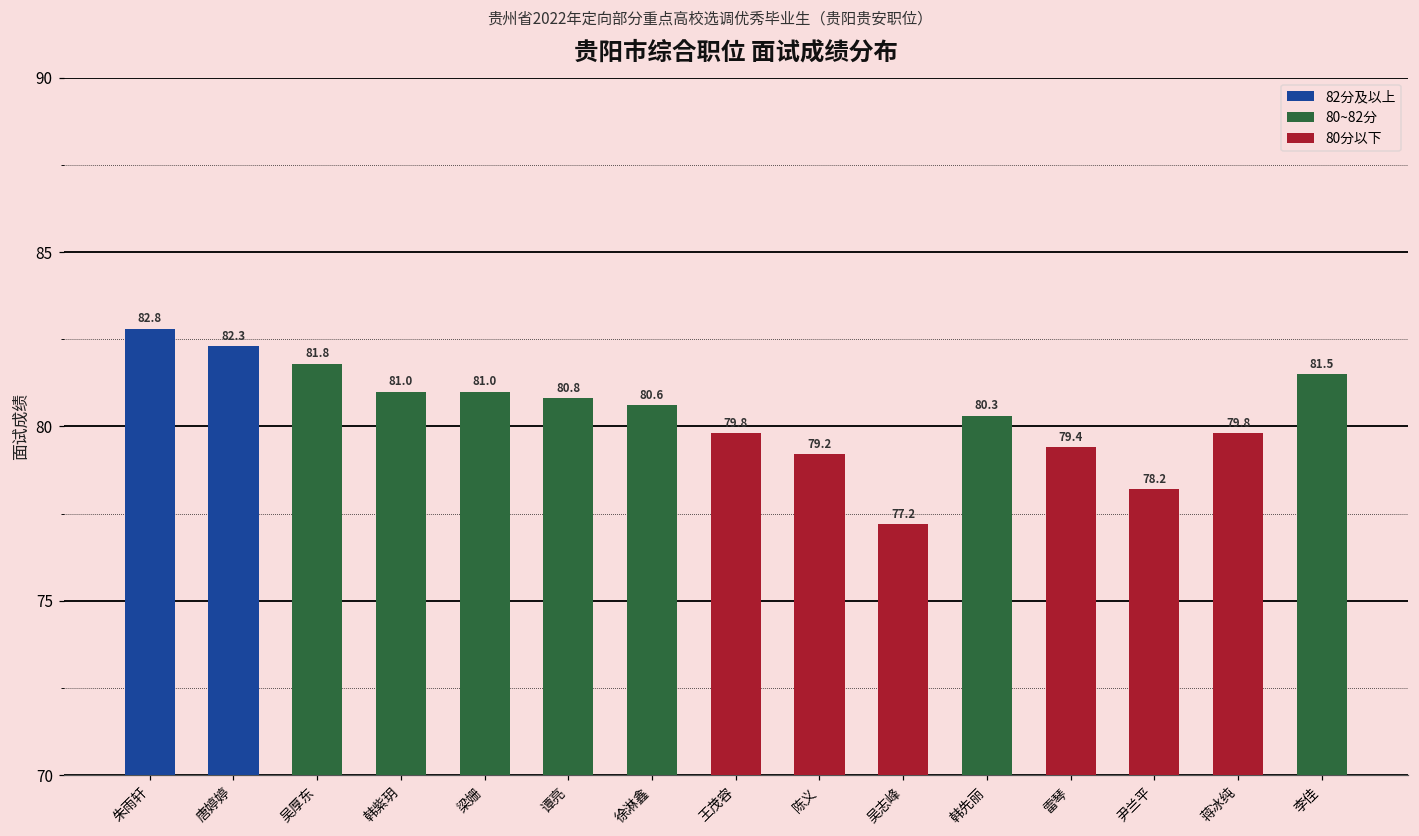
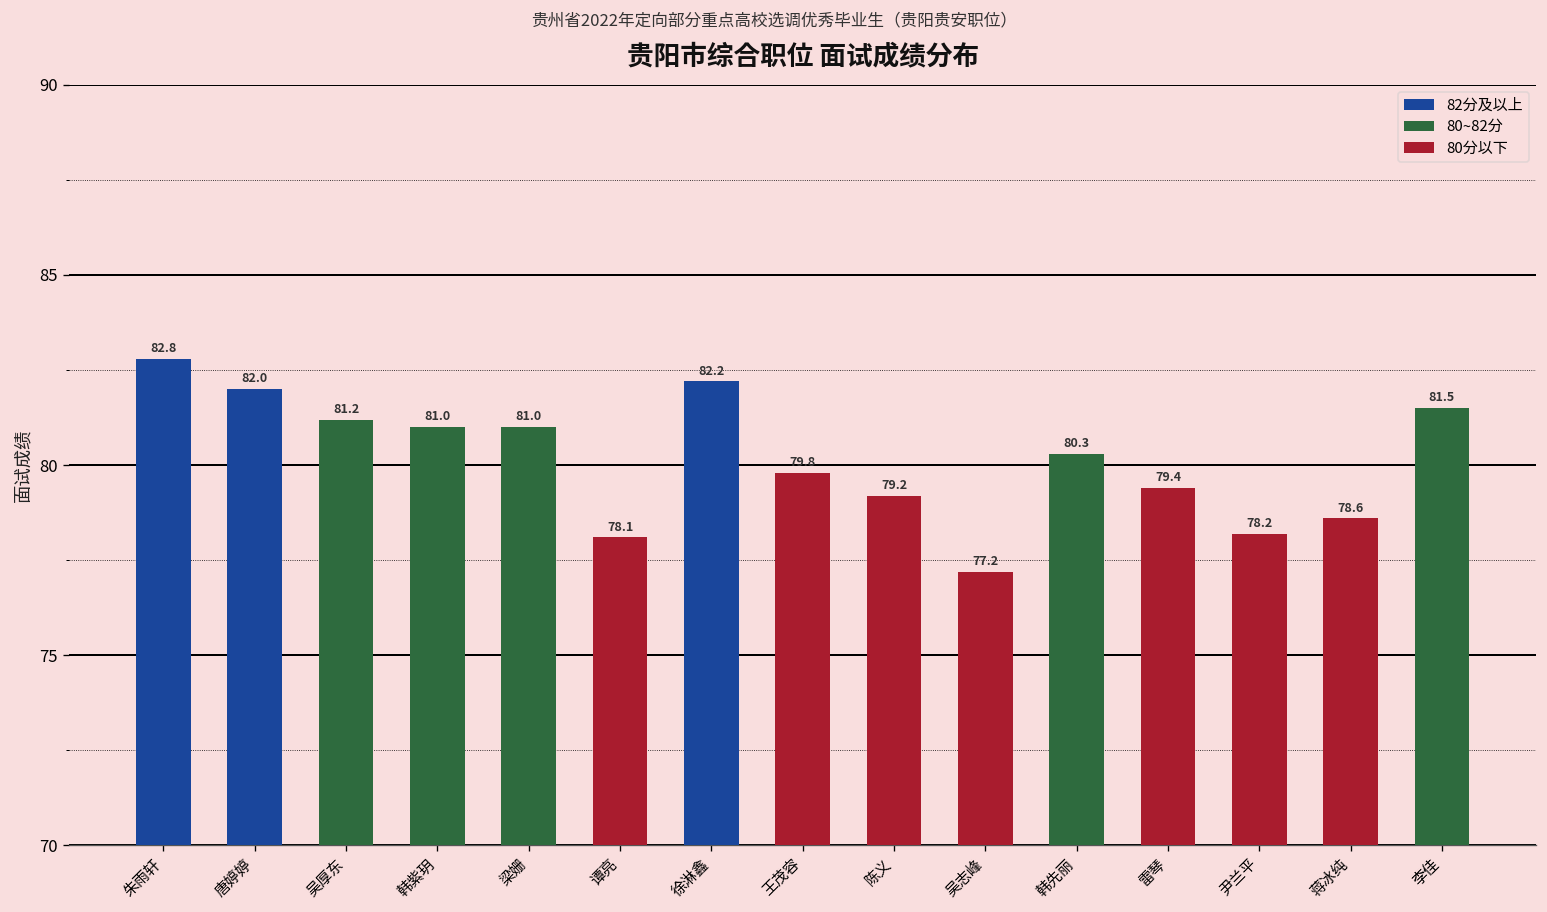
唐婷婷: 82.3 -> 82.0
吴厚东: 81.8 -> 81.2
谭亮: 80.8 -> 78.1
徐淋鑫: 80.6 -> 82.2
蒋冰纯: 79.8 -> 78.6
